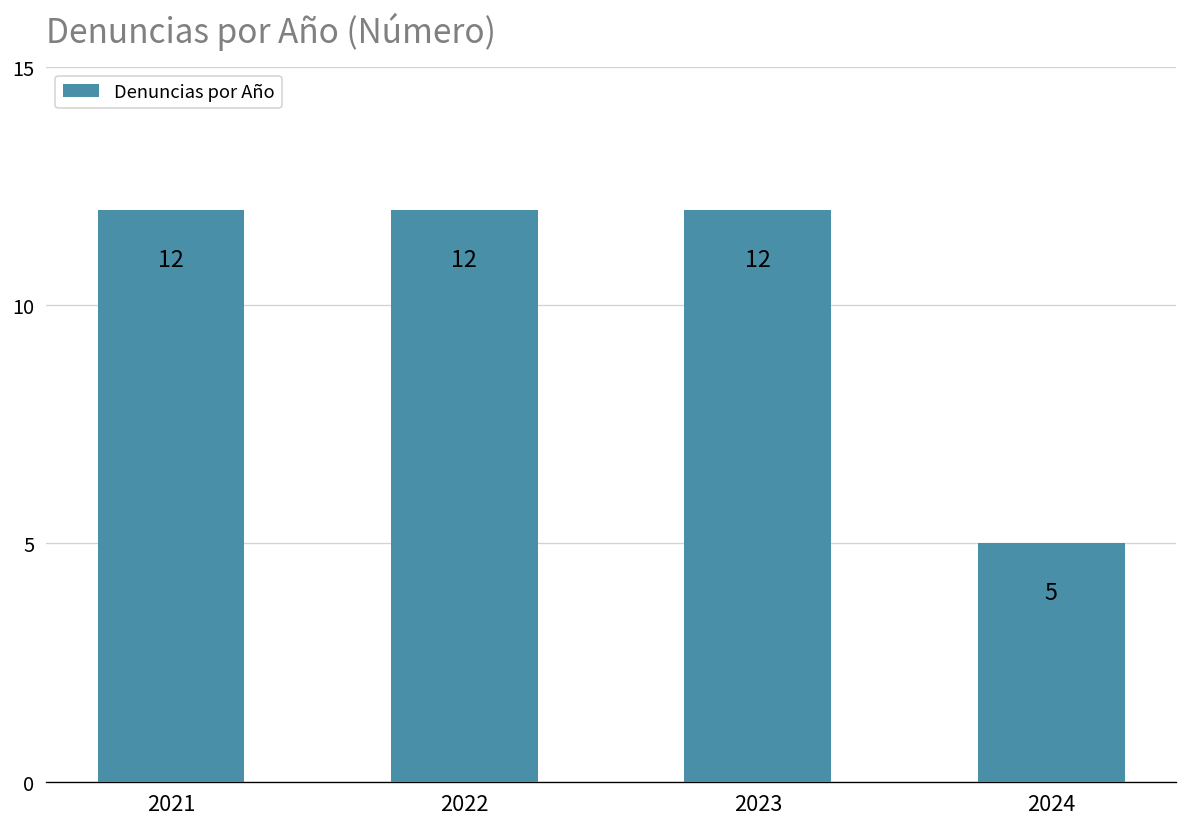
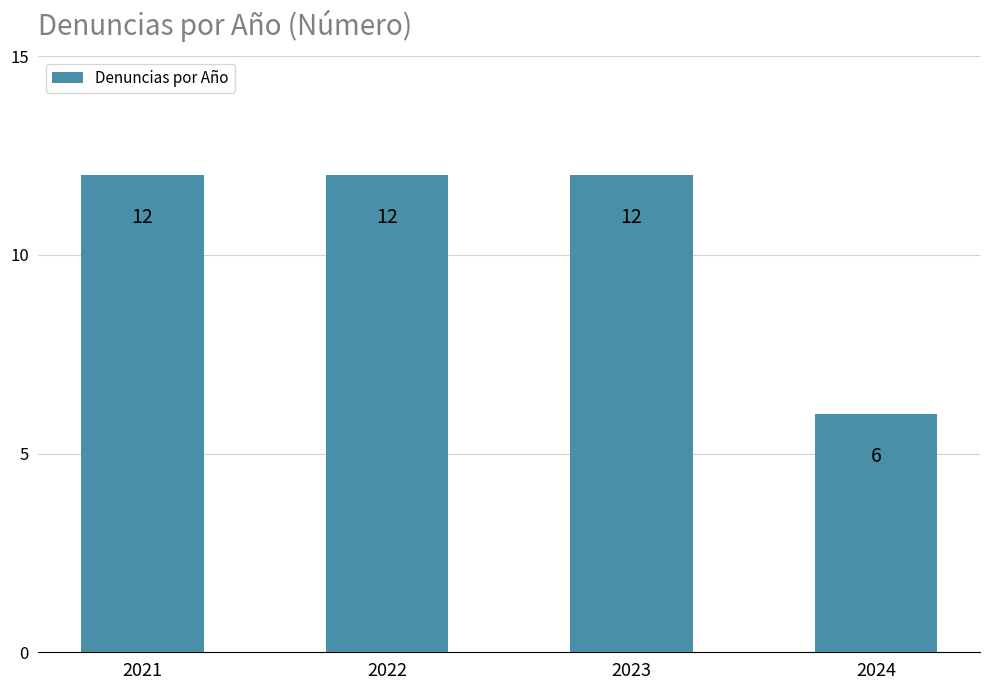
2024: 5 -> 6
